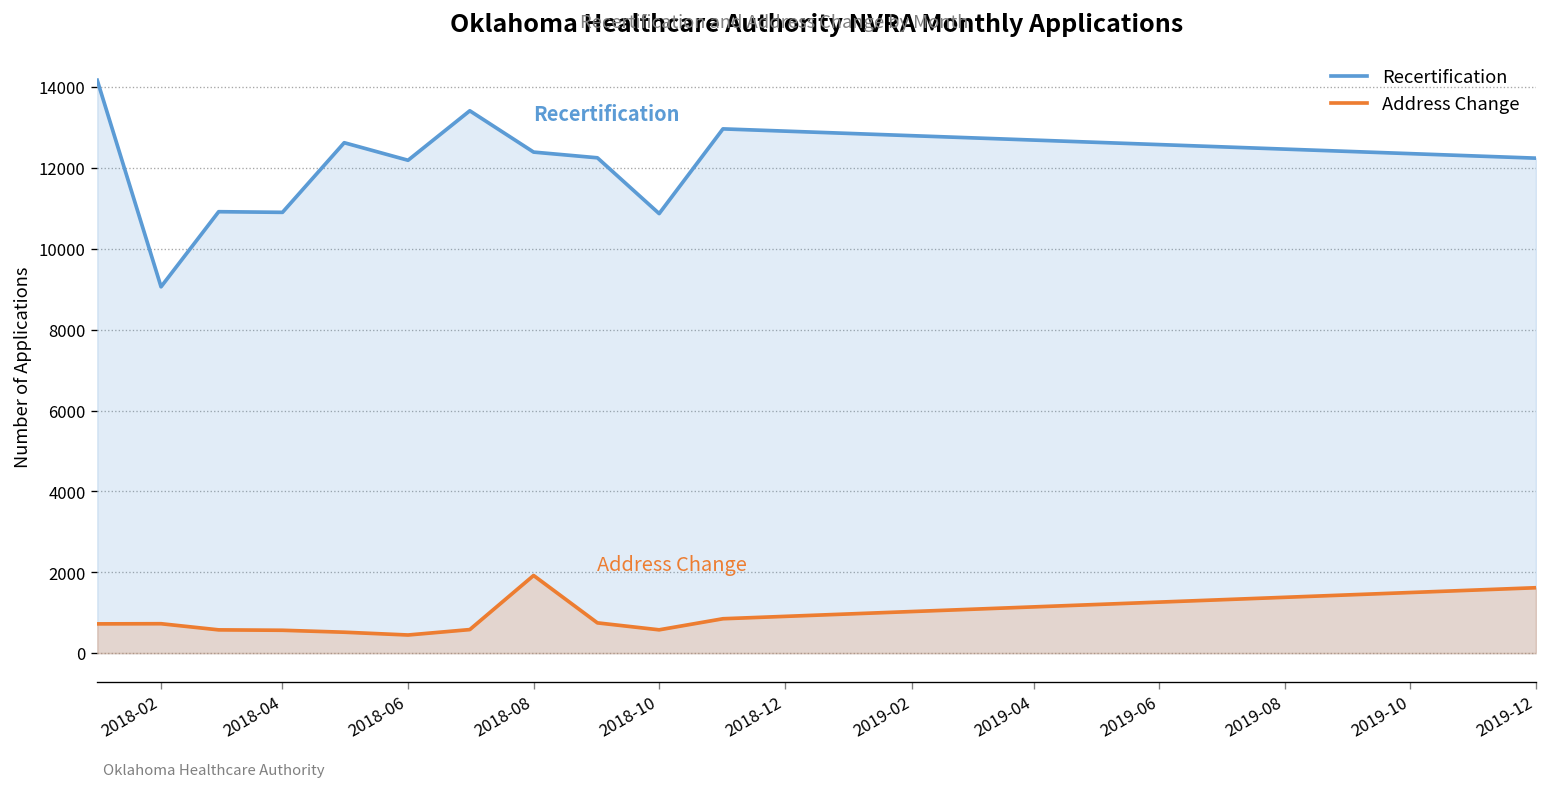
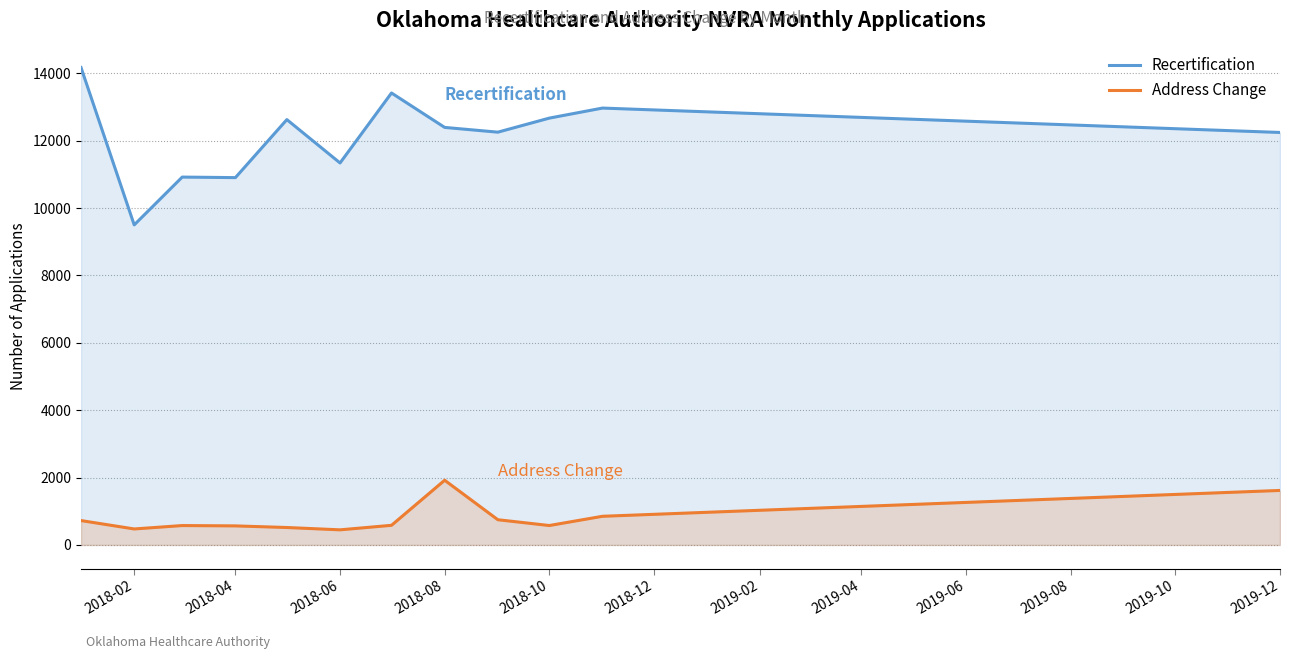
Recertification, 2018-02: 9100 -> 9500
Address Change, 2018-02: 700 -> 500
Recertification, 2018-06: 12200 -> 11300
Recertification, 2018-10: 10900 -> 12700
